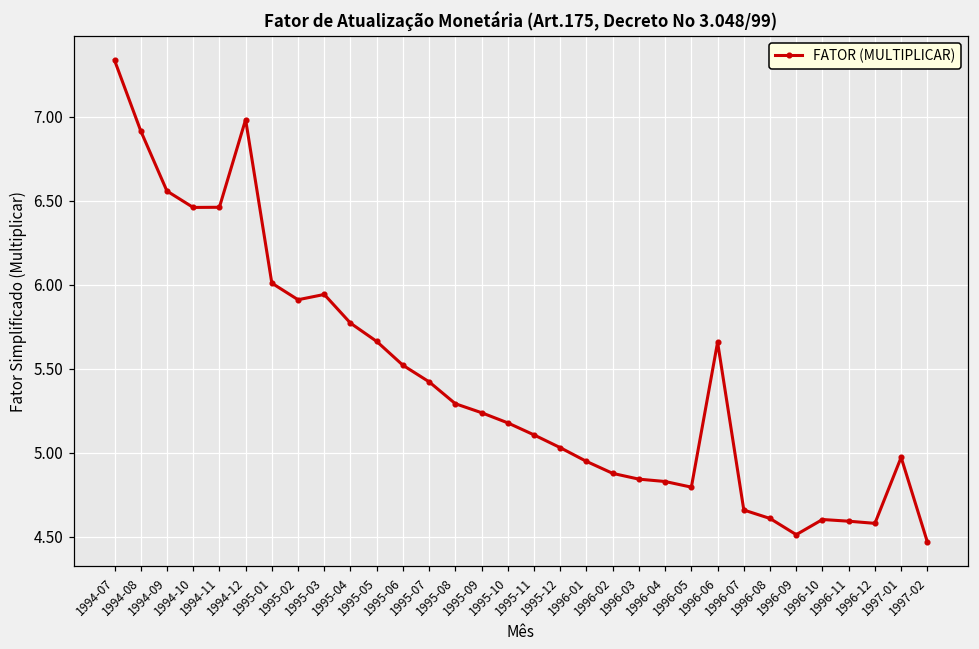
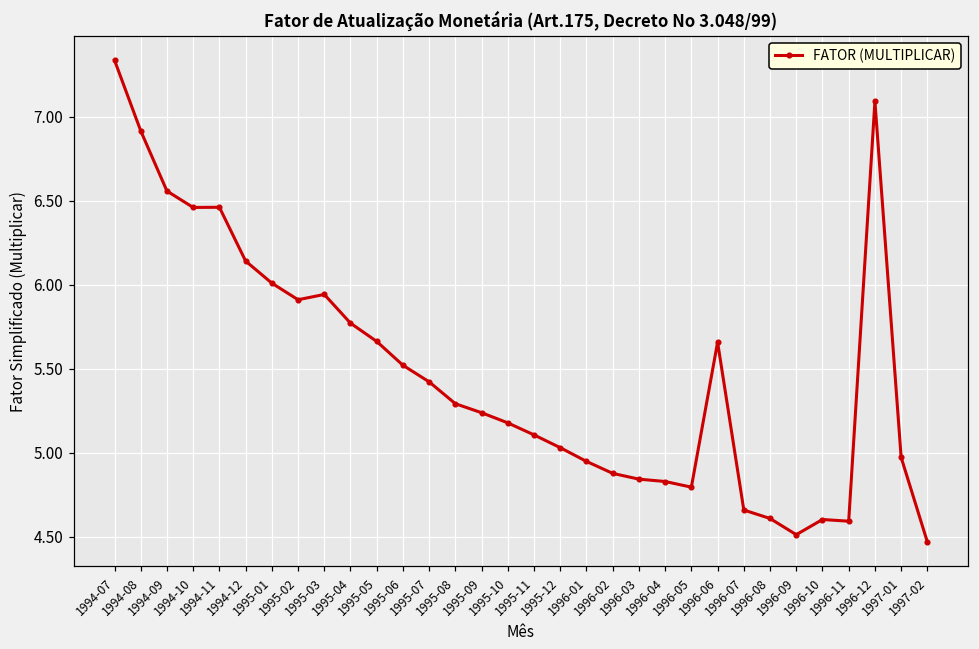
1994-12: 6.98 -> 6.14
1996-12: 4.58 -> 7.09
